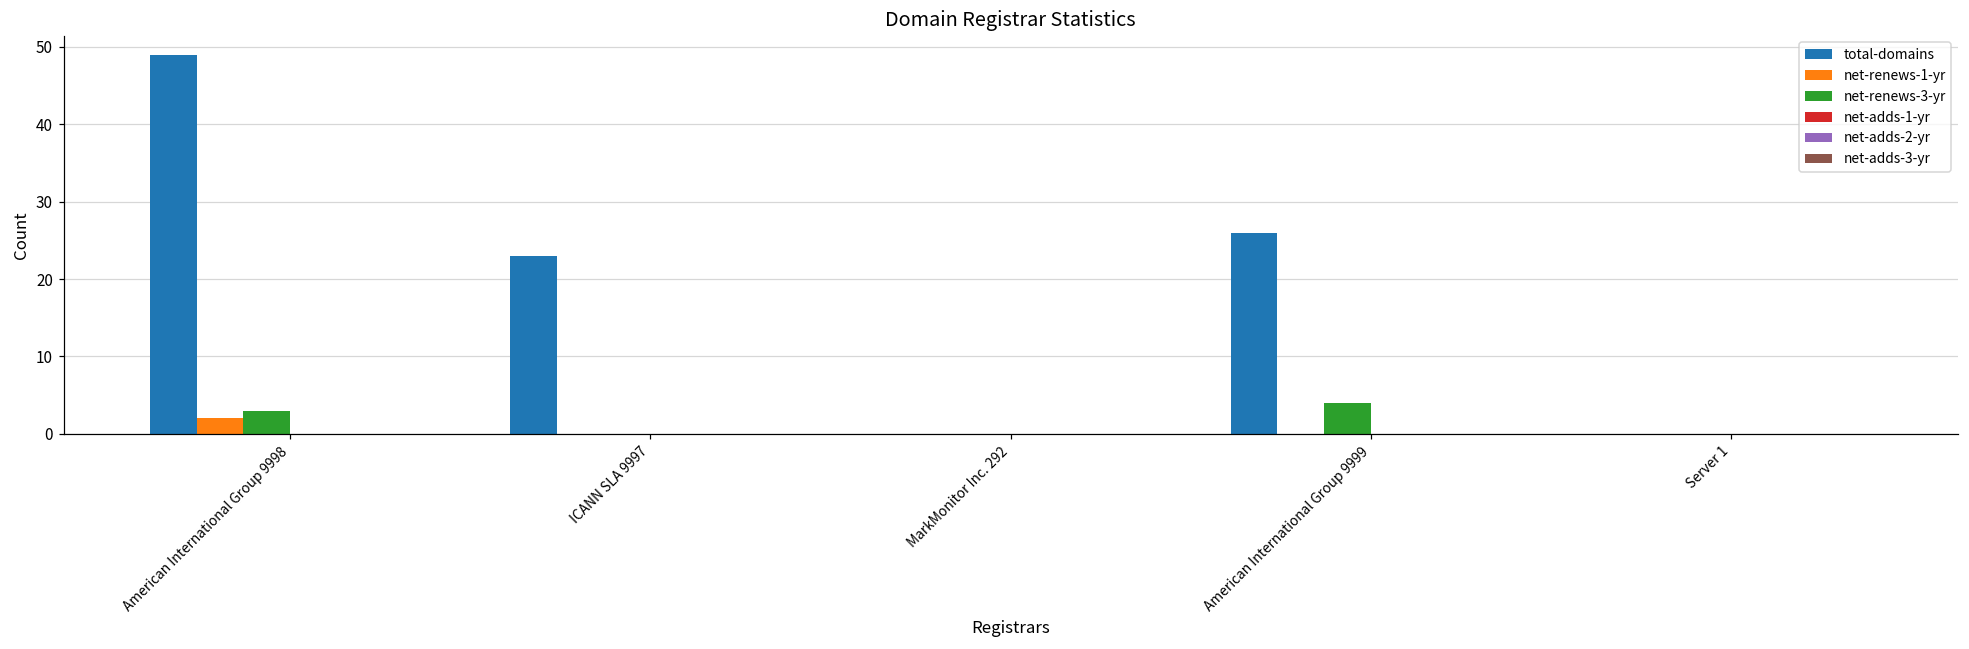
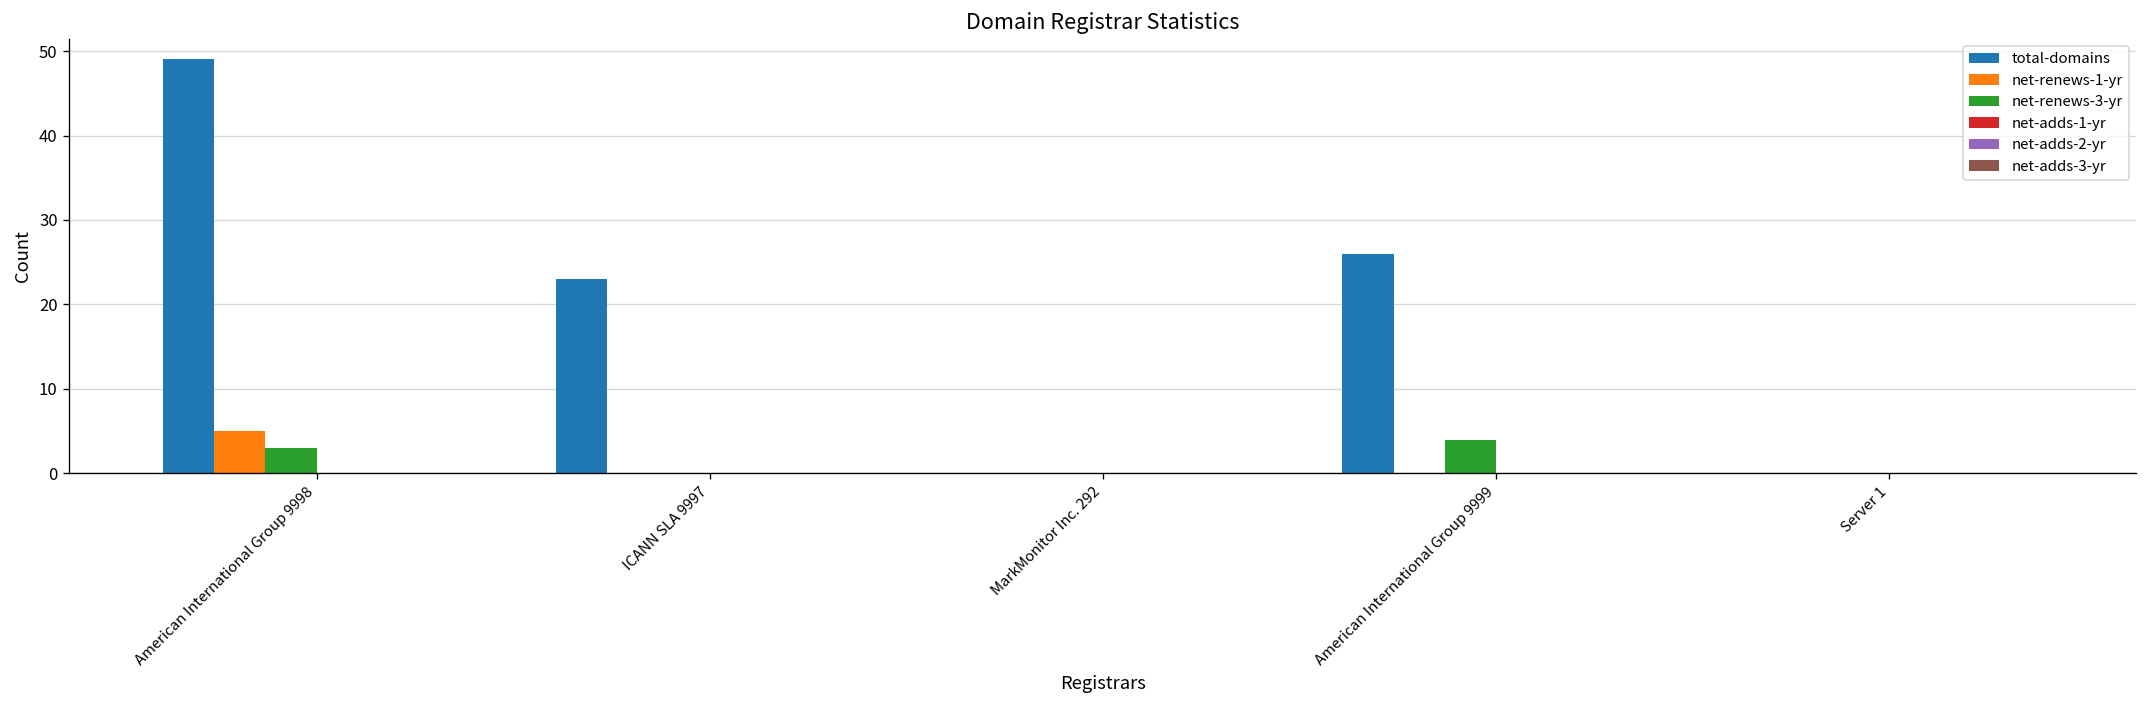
net-renews-1-yr, American International Group 9998: 2 -> 5
